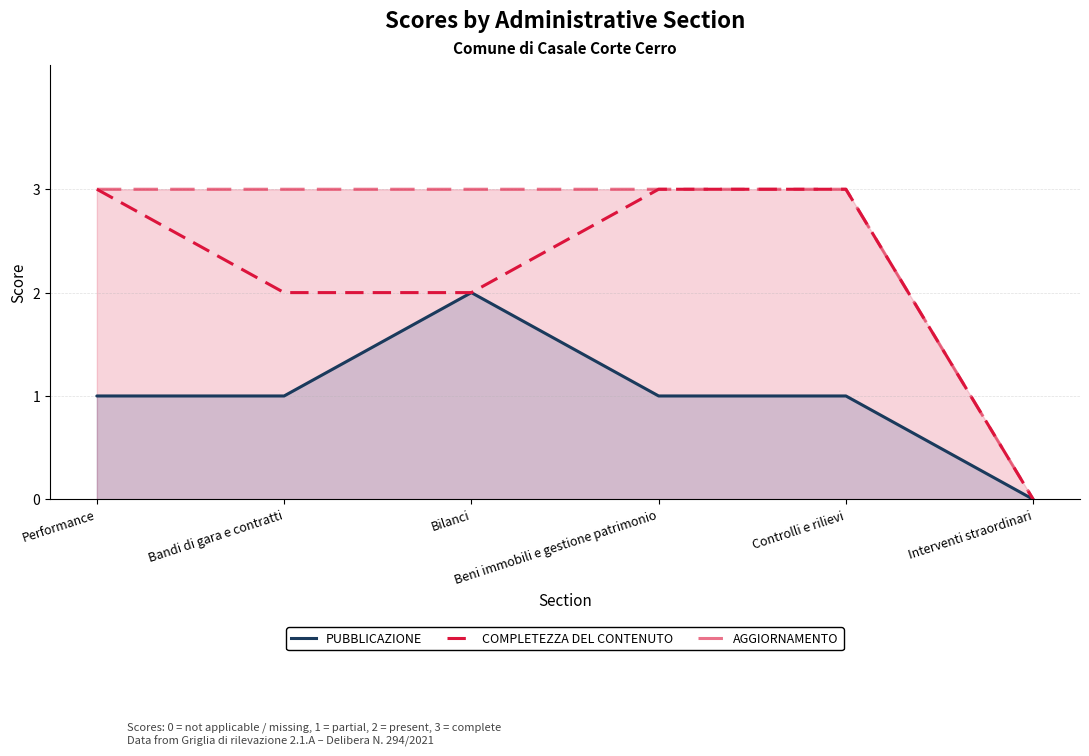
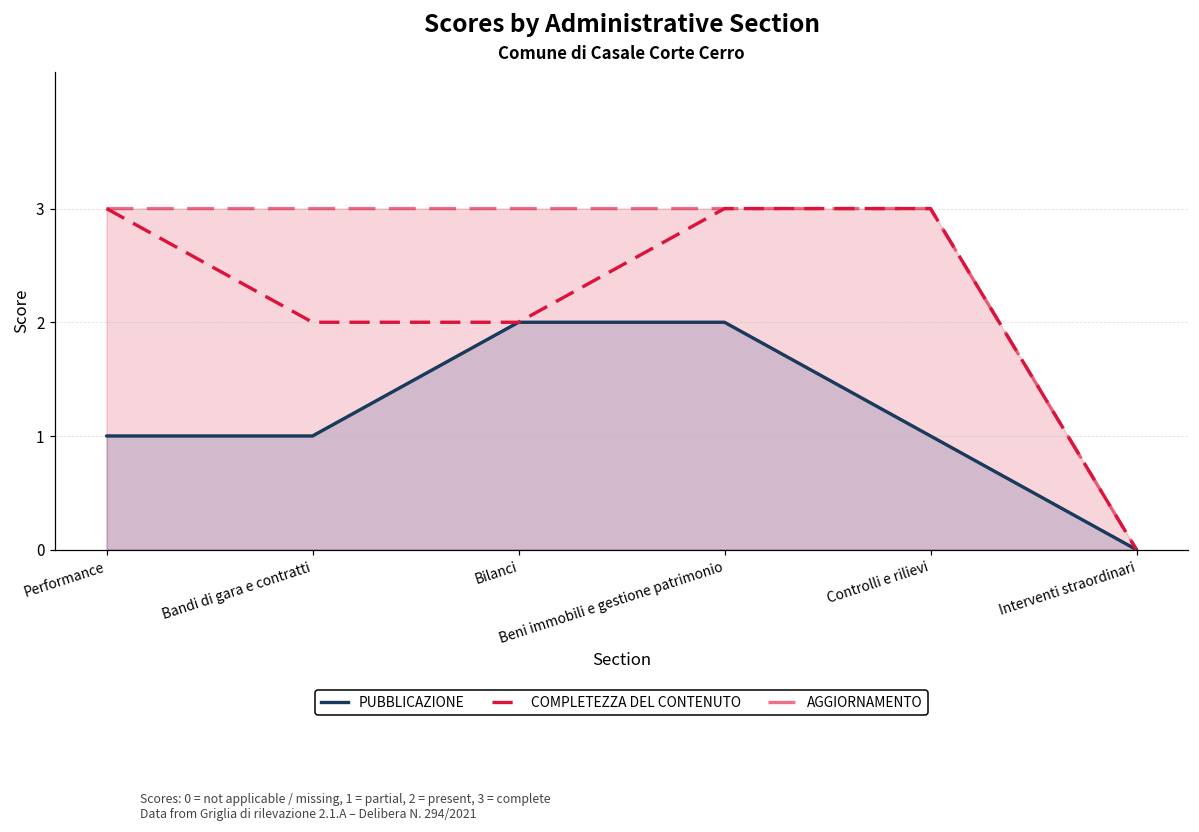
PUBBLICAZIONE, Beni immobili e gestione patrimonio: 1 -> 2
